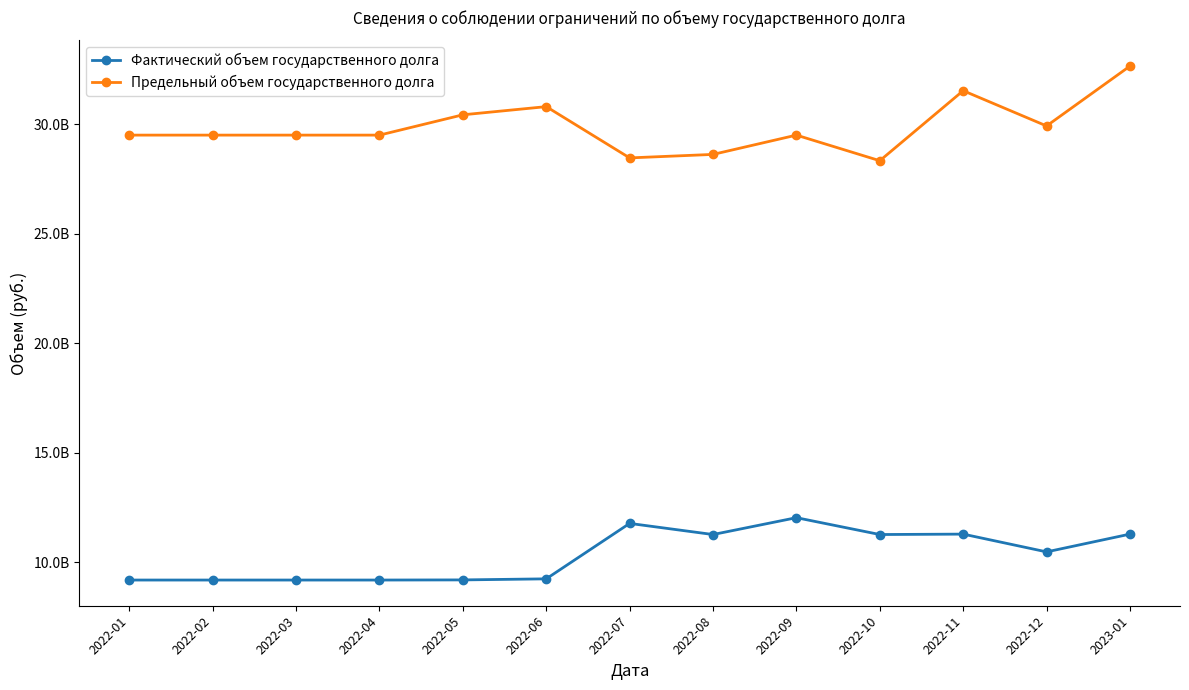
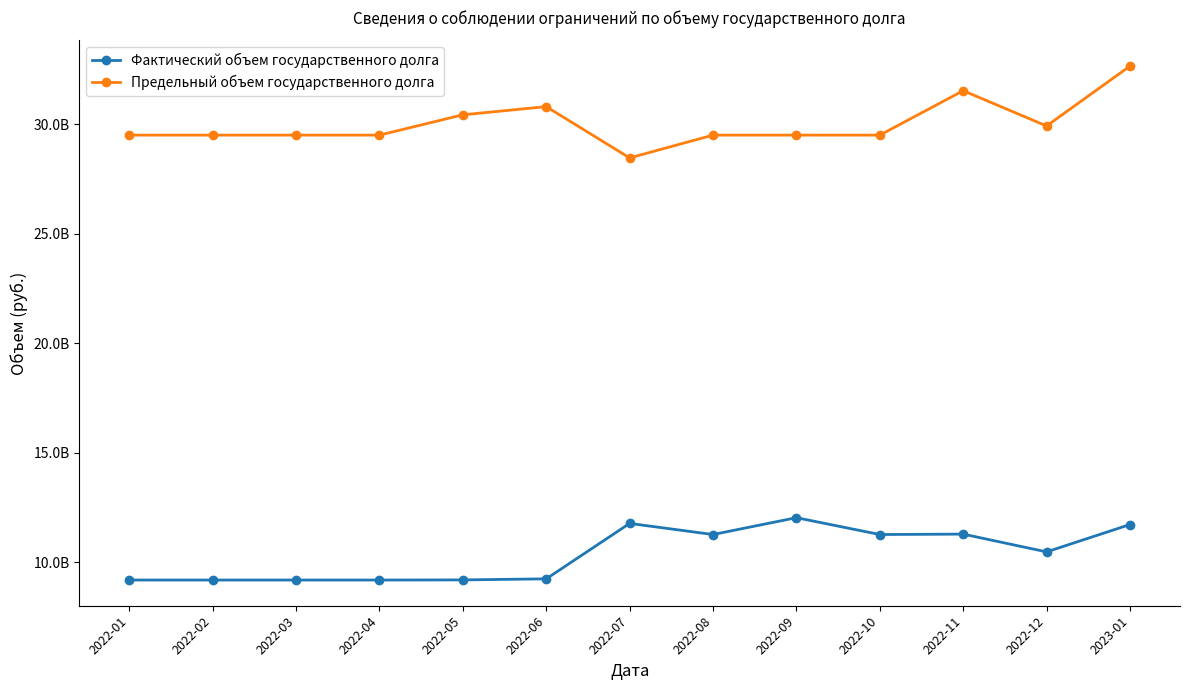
Предельный объем государственного долга, 2022-08: 28600000000 -> 29500000000
Предельный объем государственного долга, 2022-10: 28300000000 -> 29500000000
Фактический объем государственного долга, 2023-01: 11300000000 -> 11700000000
